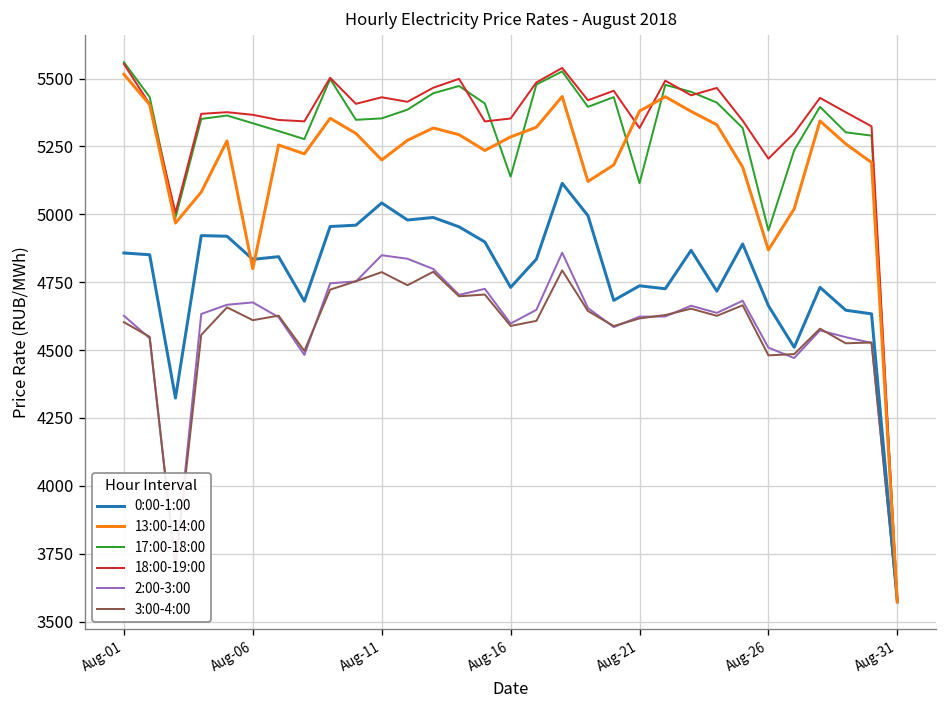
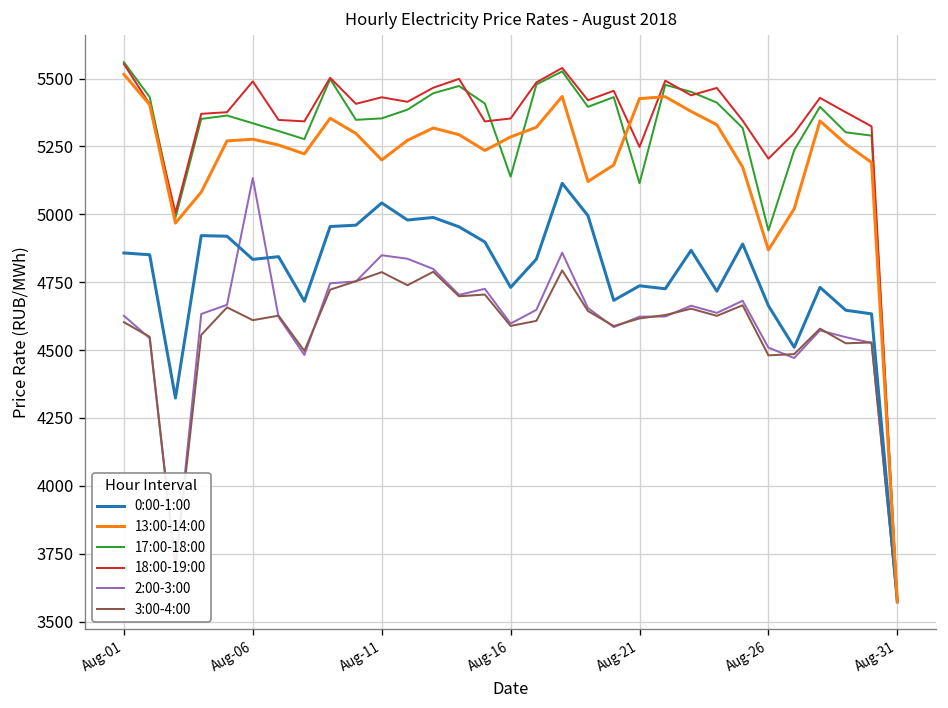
13:00-14:00, Aug-06: 4800 -> 5280
18:00-19:00, Aug-06: 5370 -> 5490
2:00-3:00, Aug-06: 4680 -> 5130
13:00-14:00, Aug-21: 5380 -> 5430
18:00-19:00, Aug-21: 5320 -> 5250
